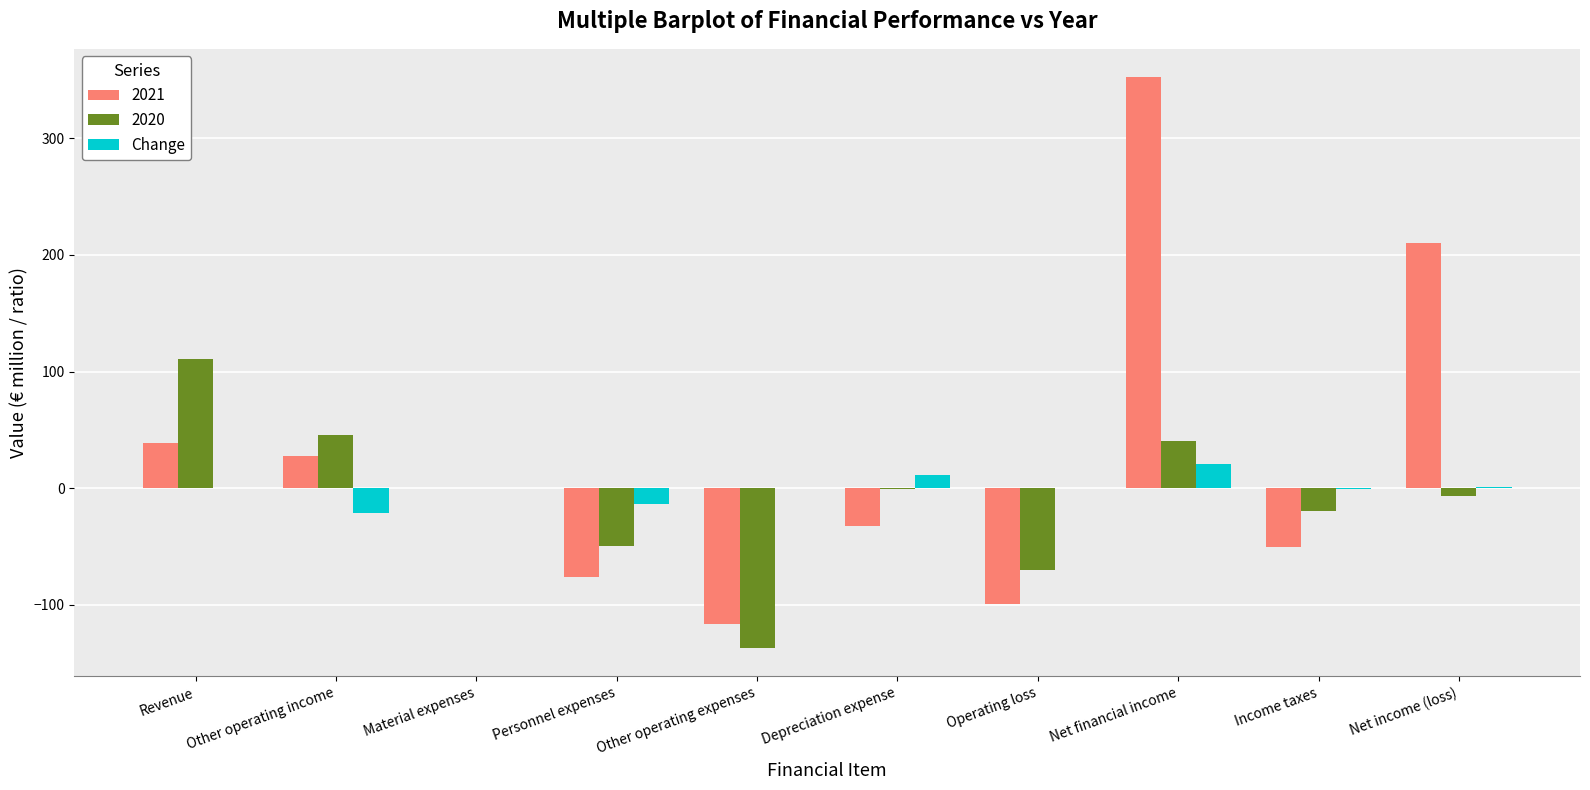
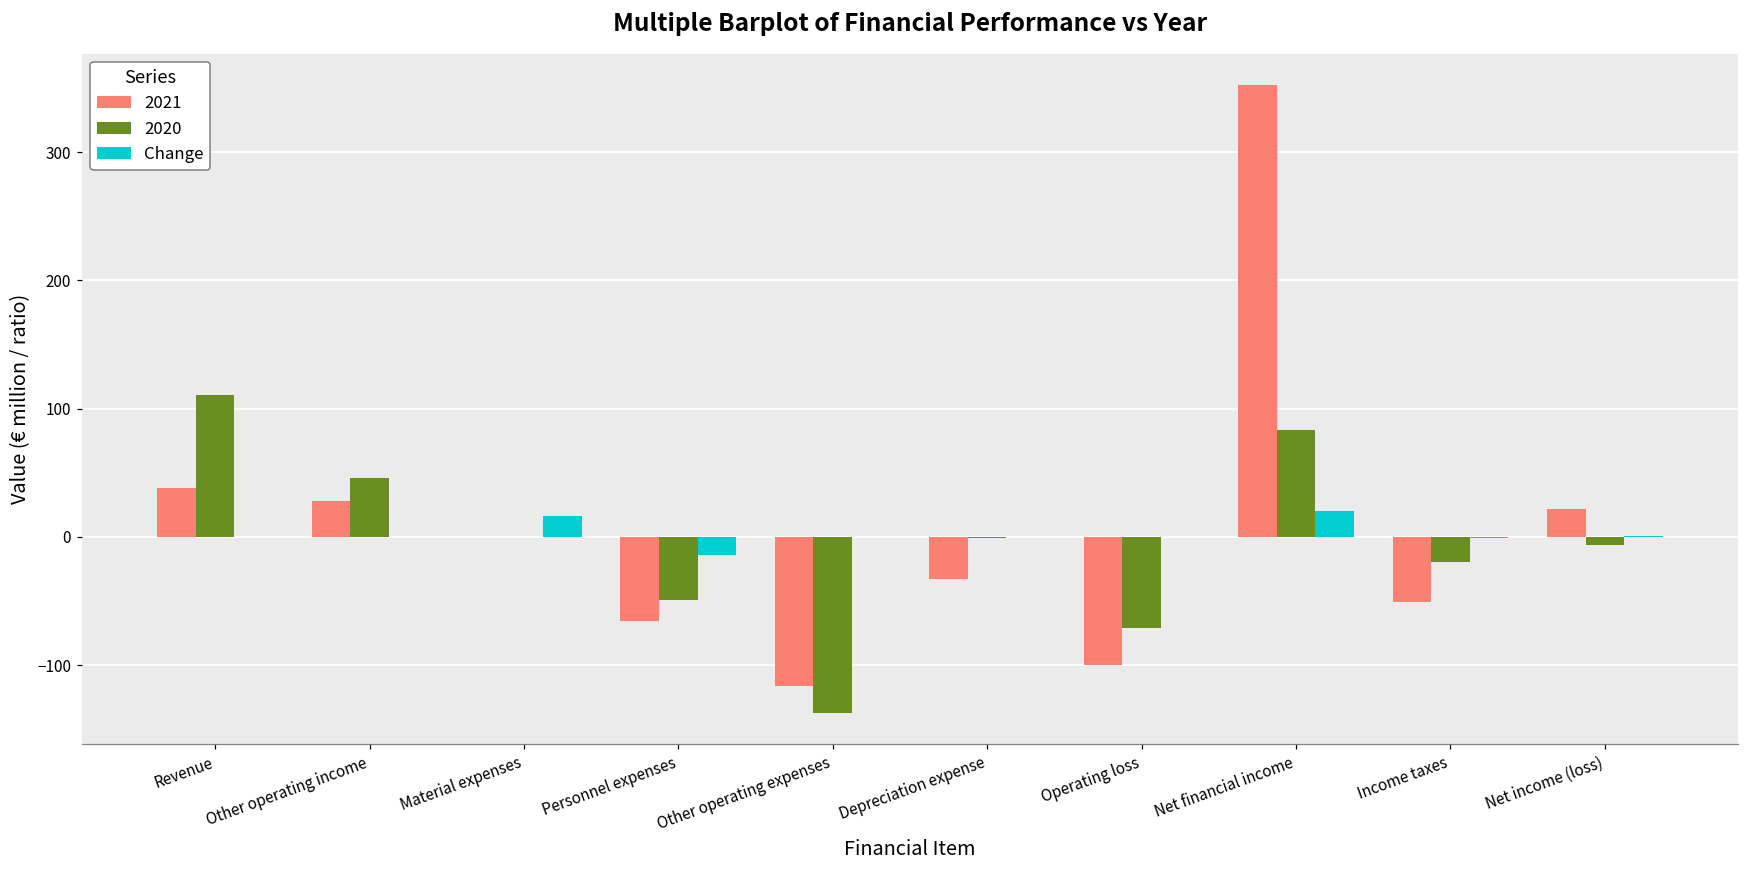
Change, Other operating income: -22 -> 0
Change, Material expenses: 0 -> 16
2021, Personnel expenses: -76 -> -66
Change, Depreciation expense: 11 -> 0
2020, Net financial income: 40 -> 84
2021, Net income (loss): 210 -> 22
